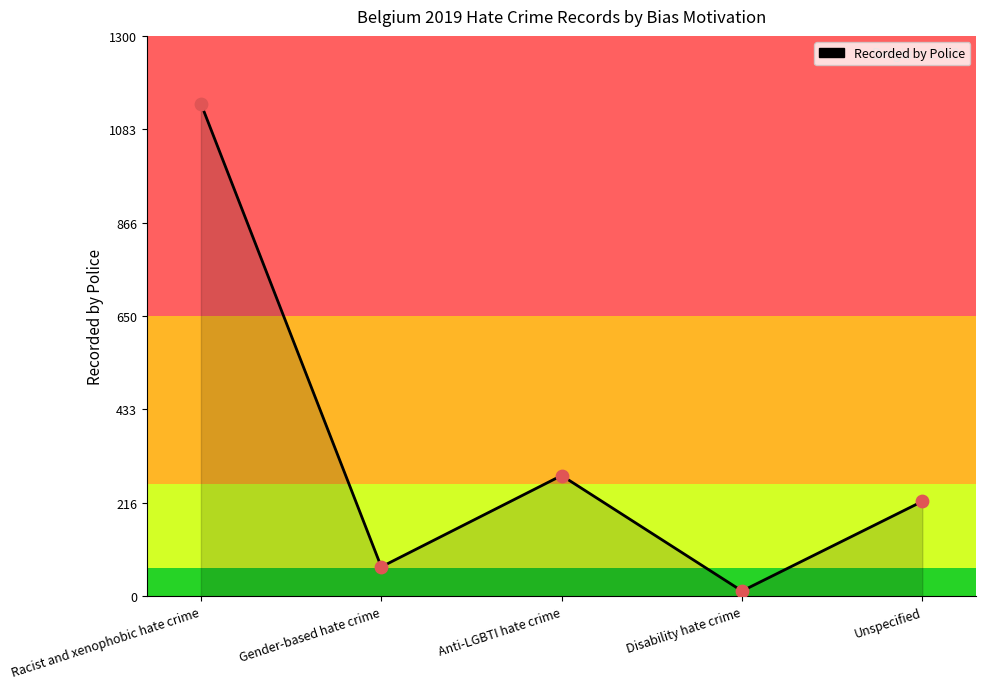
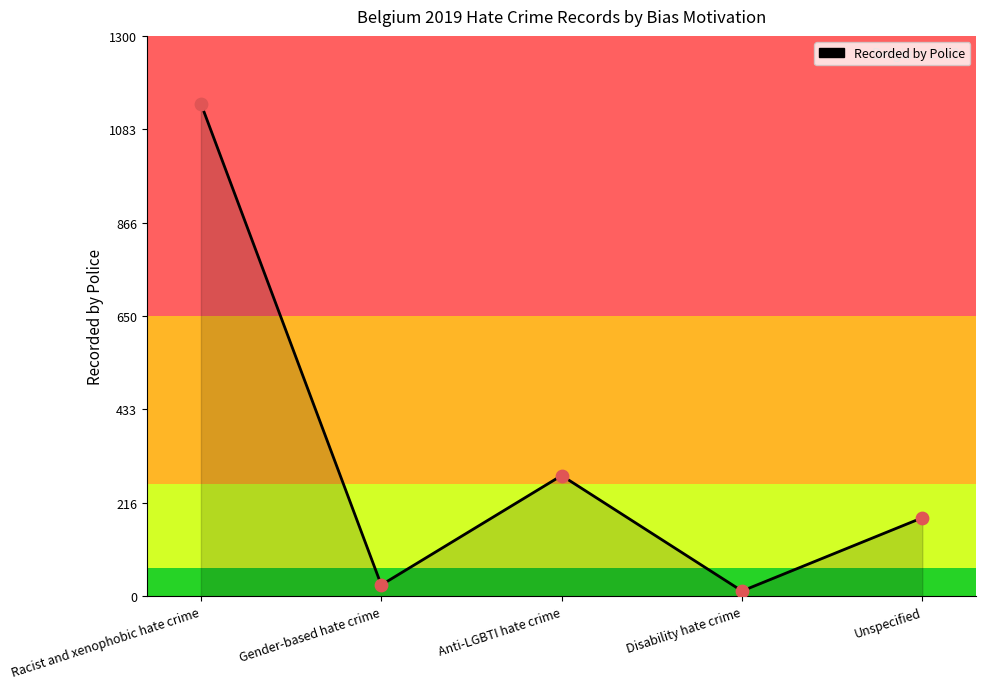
Gender-based hate crime: 70 -> 30
Unspecified: 220 -> 180
